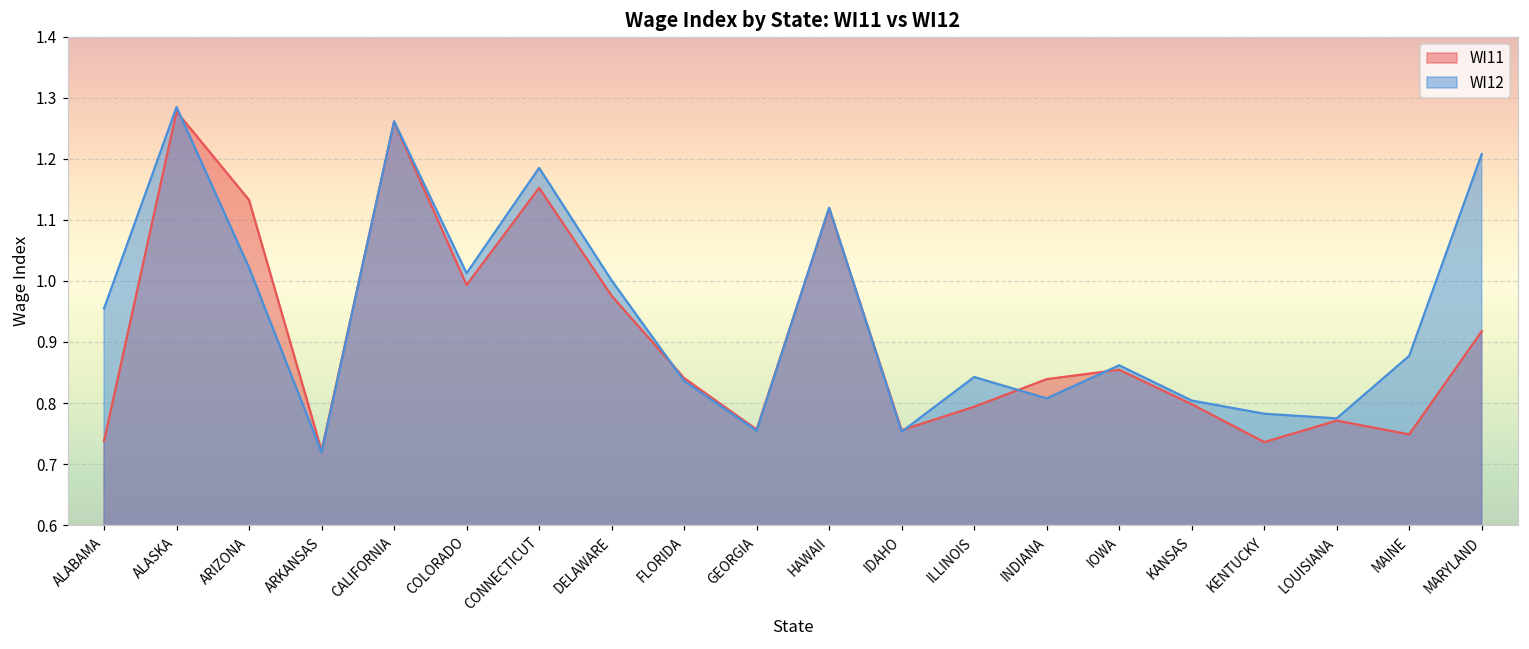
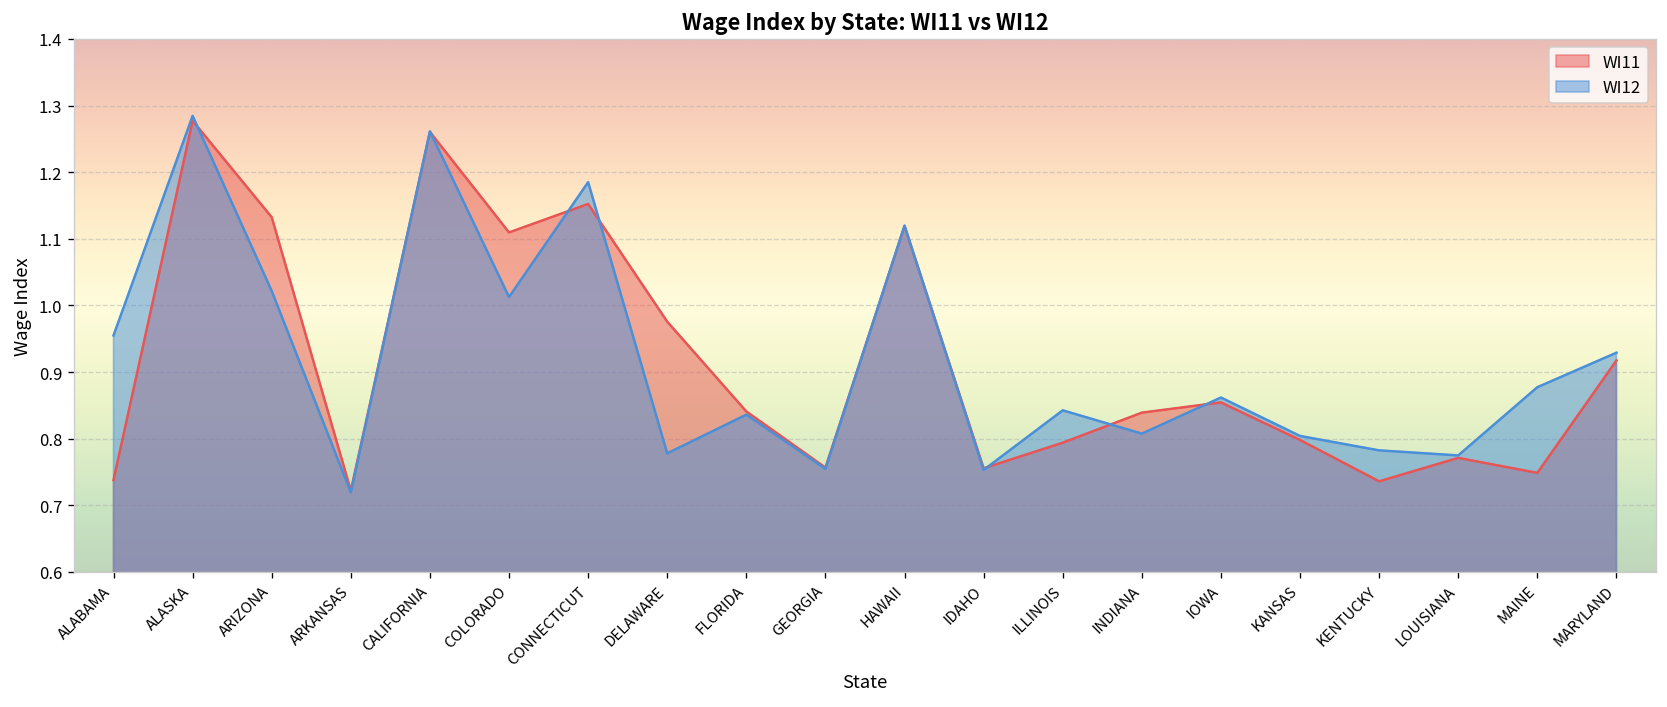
WI11, COLORADO: 0.99 -> 1.11
WI12, DELAWARE: 1.00 -> 0.78
WI12, MARYLAND: 1.21 -> 0.93
